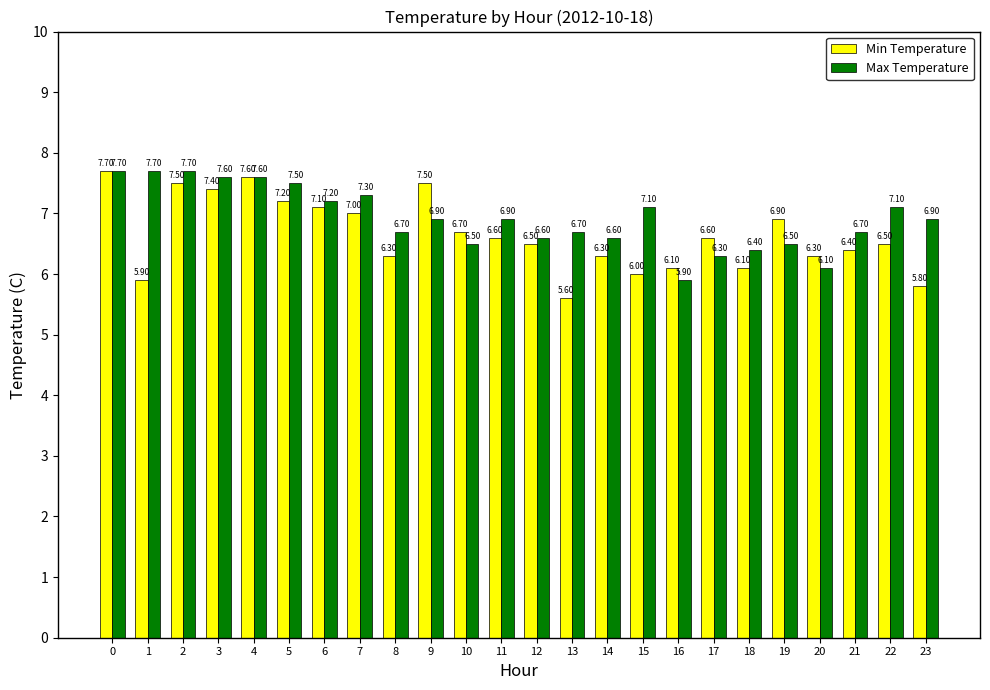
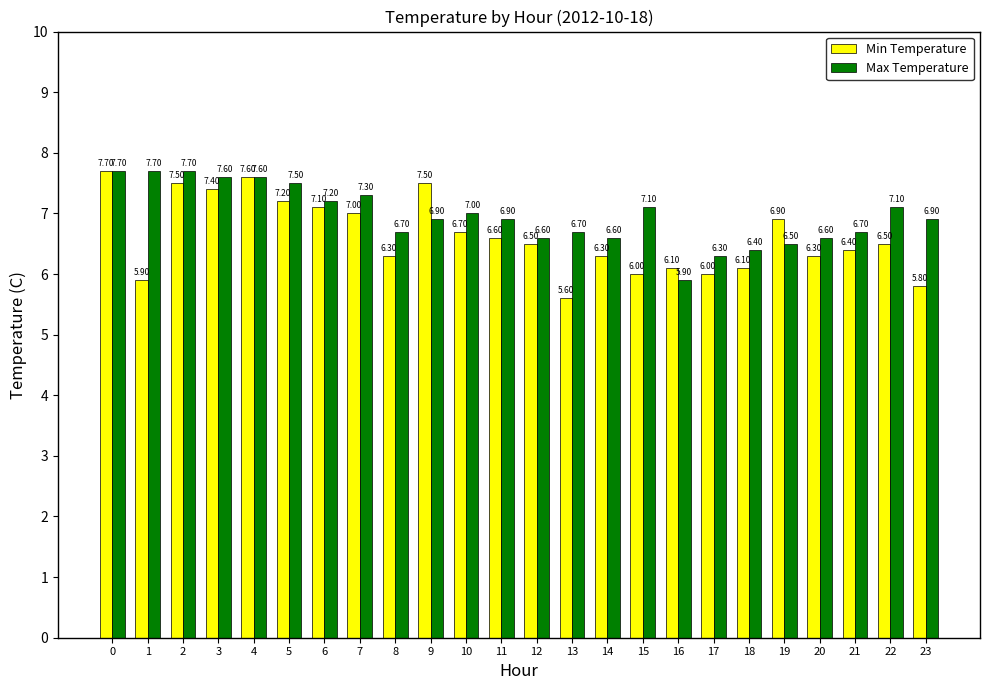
Max Temperature, 10: 6.50 -> 7.00
Min Temperature, 17: 6.60 -> 6.00
Max Temperature, 20: 6.10 -> 6.60
